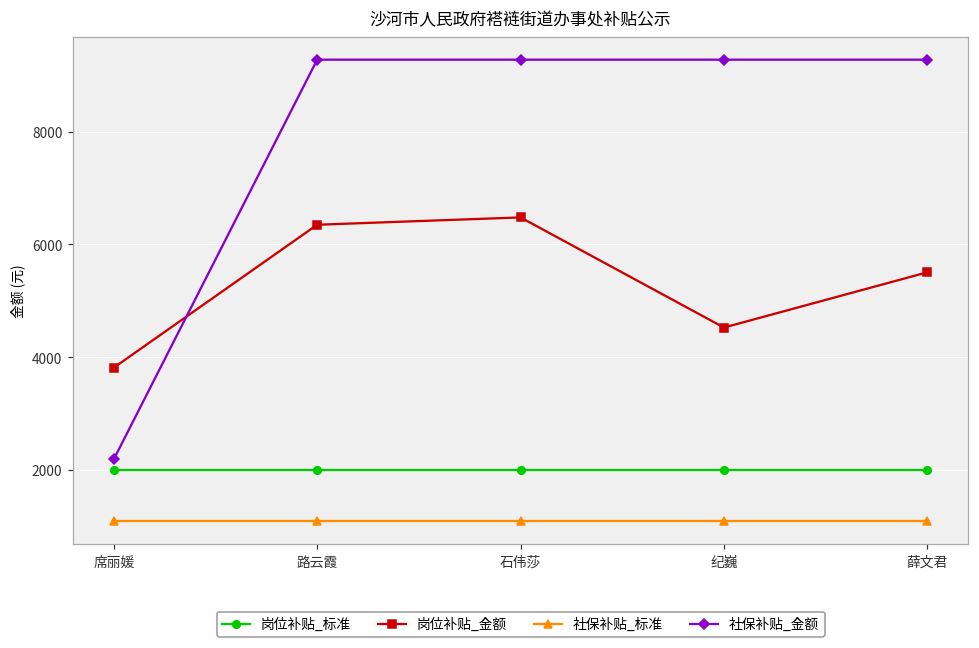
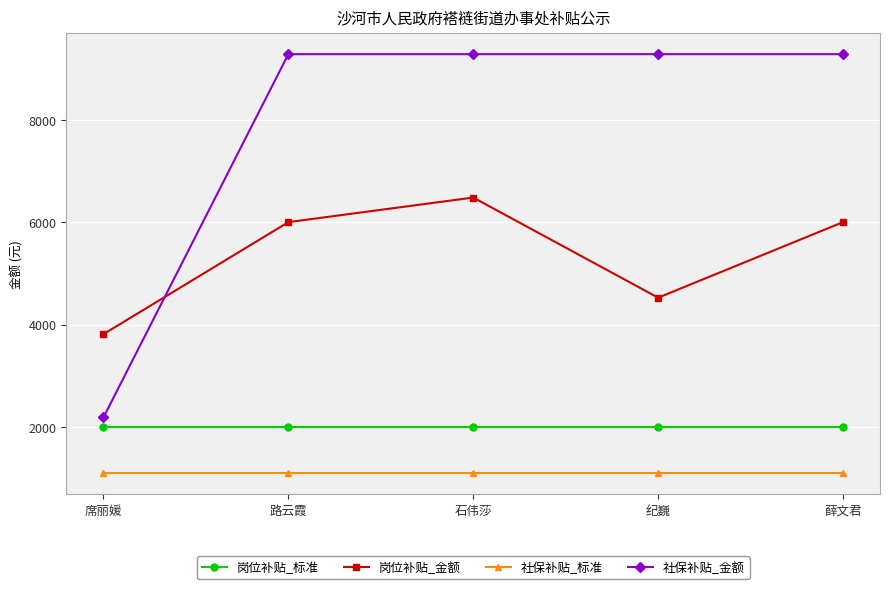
岗位补贴_金额, 路云霞: 6400 -> 6000
岗位补贴_金额, 薛文君: 5500 -> 6000
